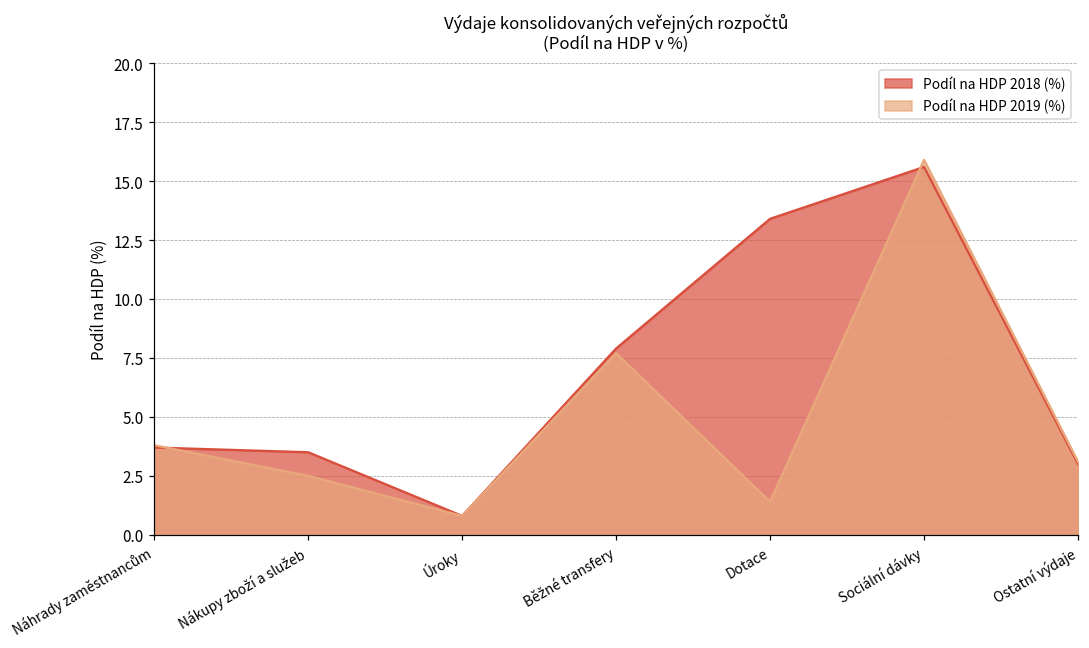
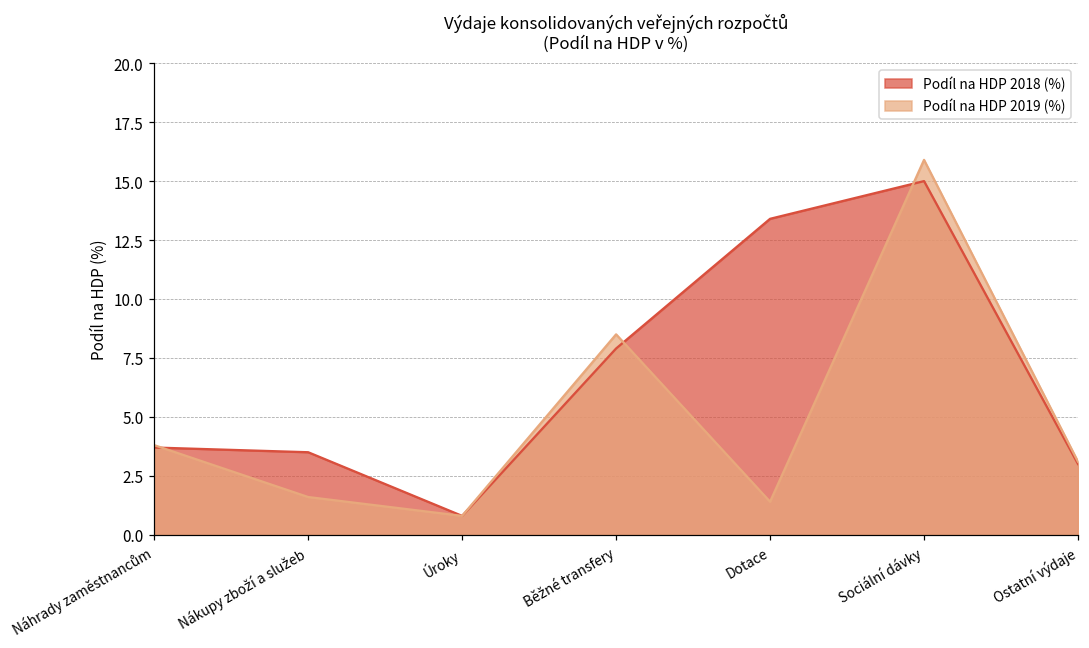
Podíl na HDP 2019 (%), Nákupy zboží a služeb: 2.5 -> 1.6
Podíl na HDP 2019 (%), Běžné transfery: 7.7 -> 8.5
Podíl na HDP 2018 (%), Sociální dávky: 15.6 -> 15.0
